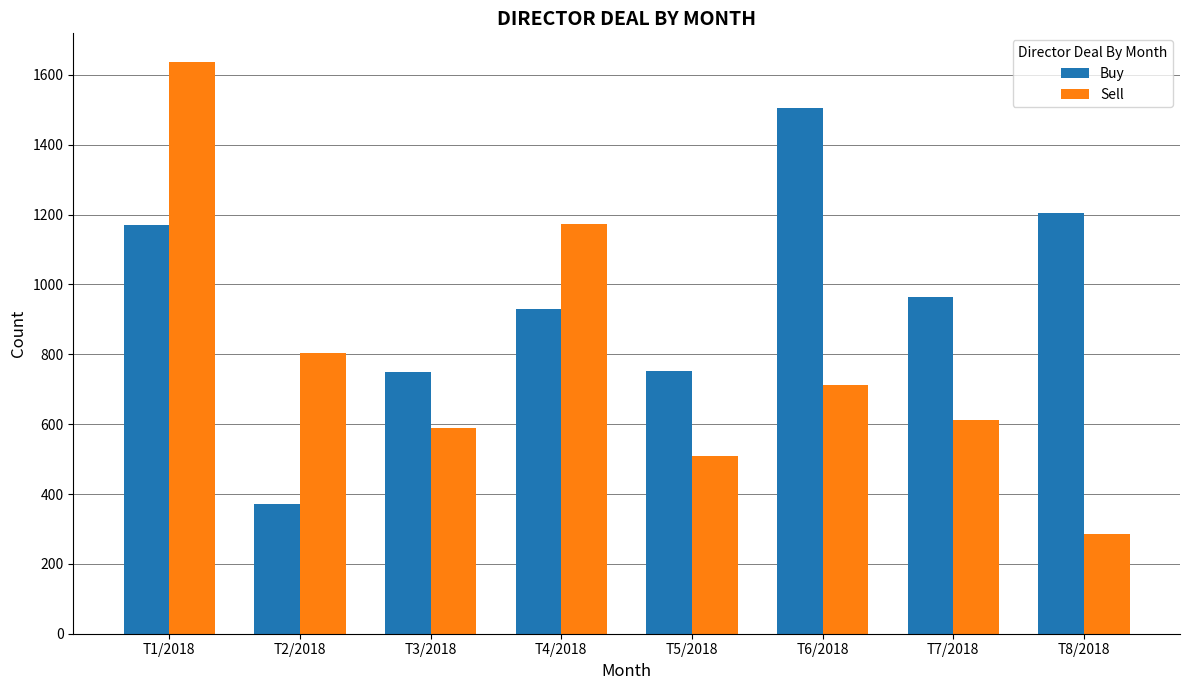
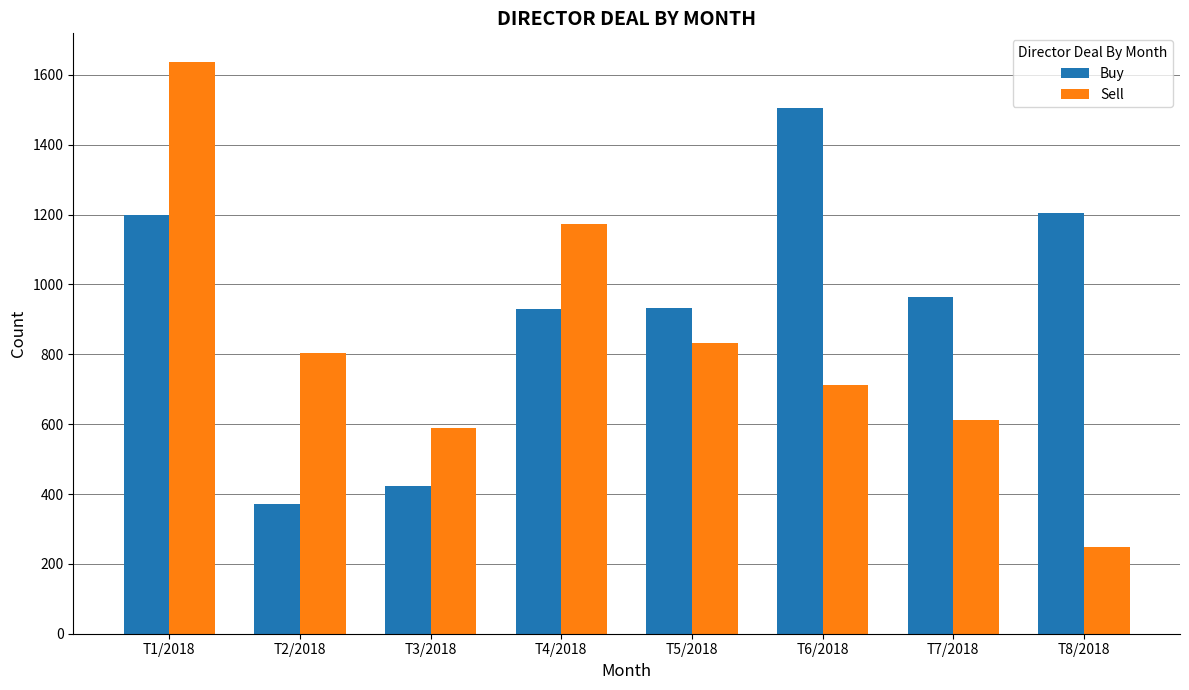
Buy, T1/2018: 1170 -> 1200
Buy, T3/2018: 750 -> 420
Buy, T5/2018: 750 -> 930
Sell, T5/2018: 510 -> 830
Sell, T8/2018: 280 -> 250
